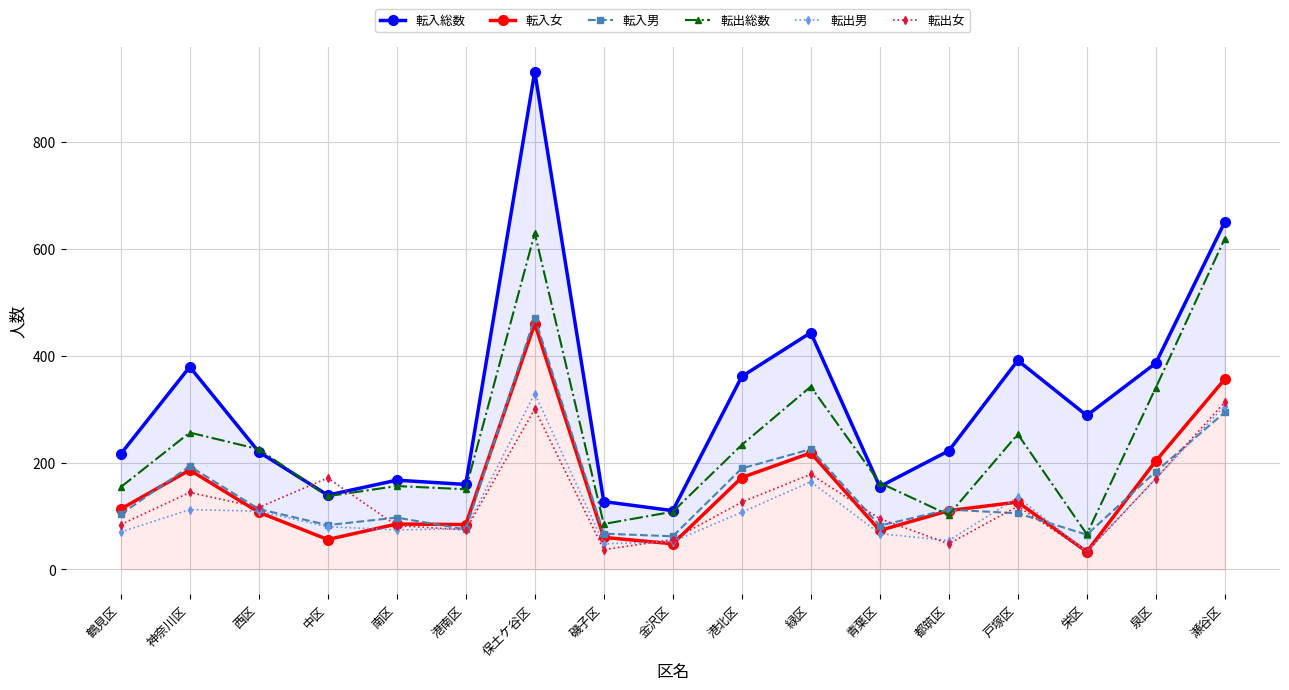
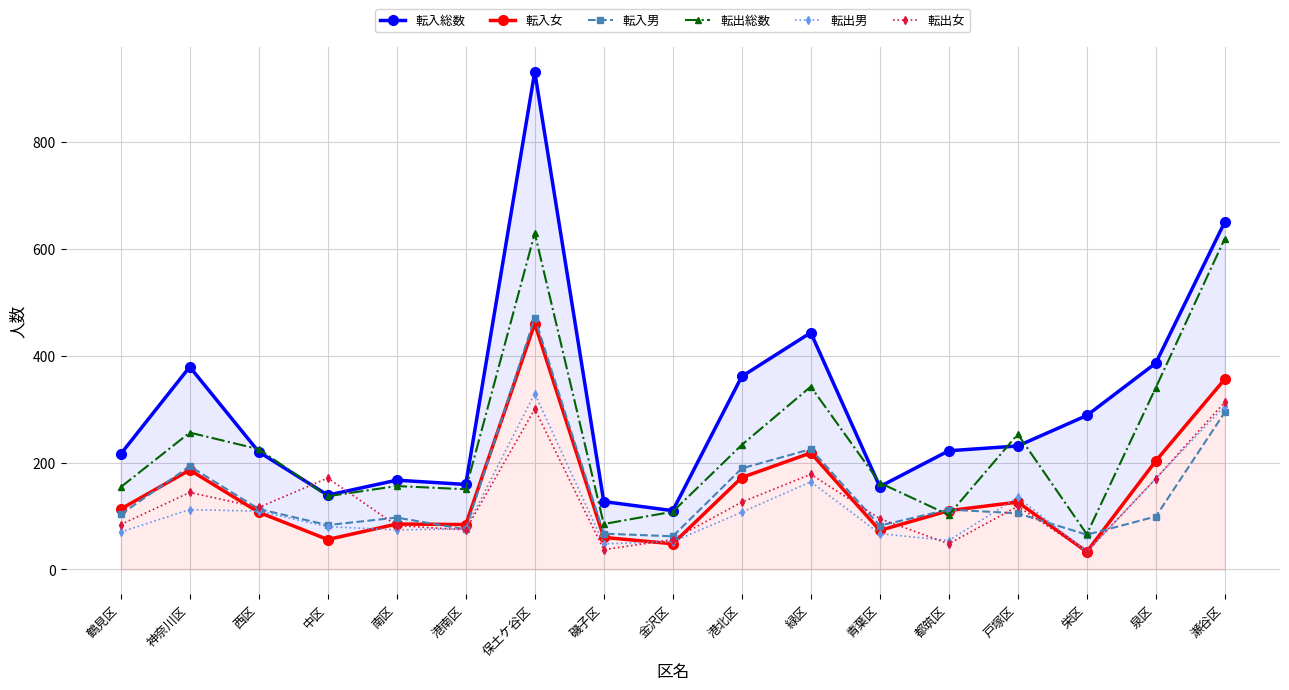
転入総数, 戸塚区: 390 -> 230
転入男, 泉区: 180 -> 100
